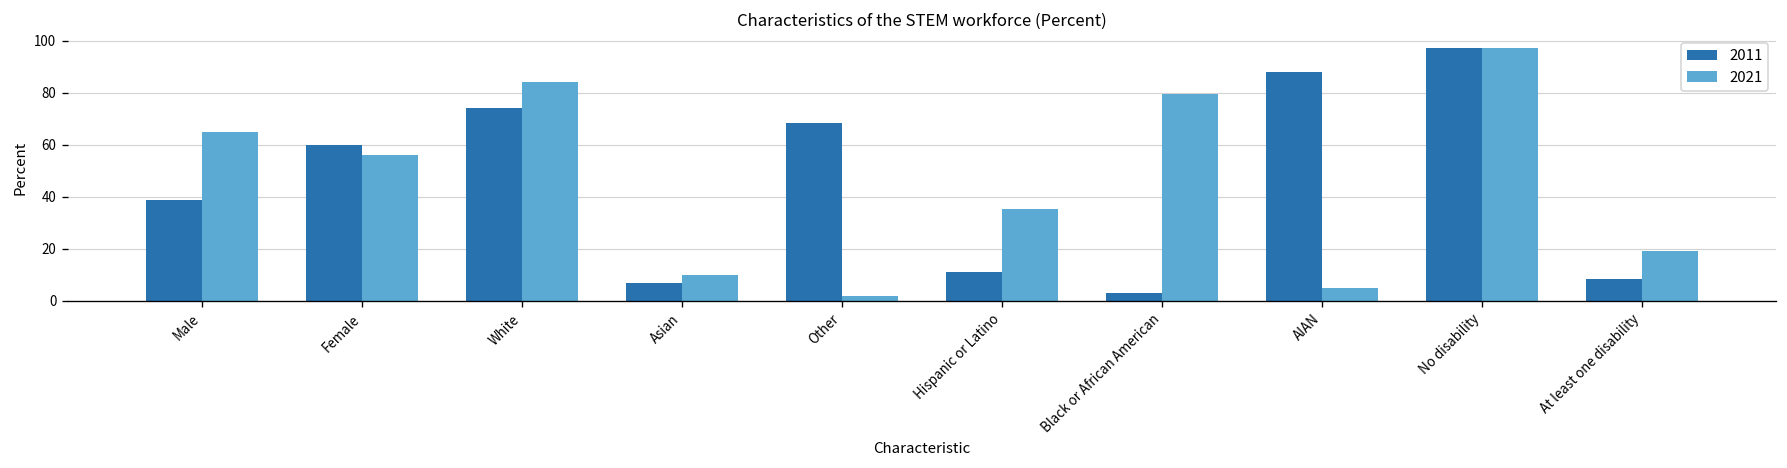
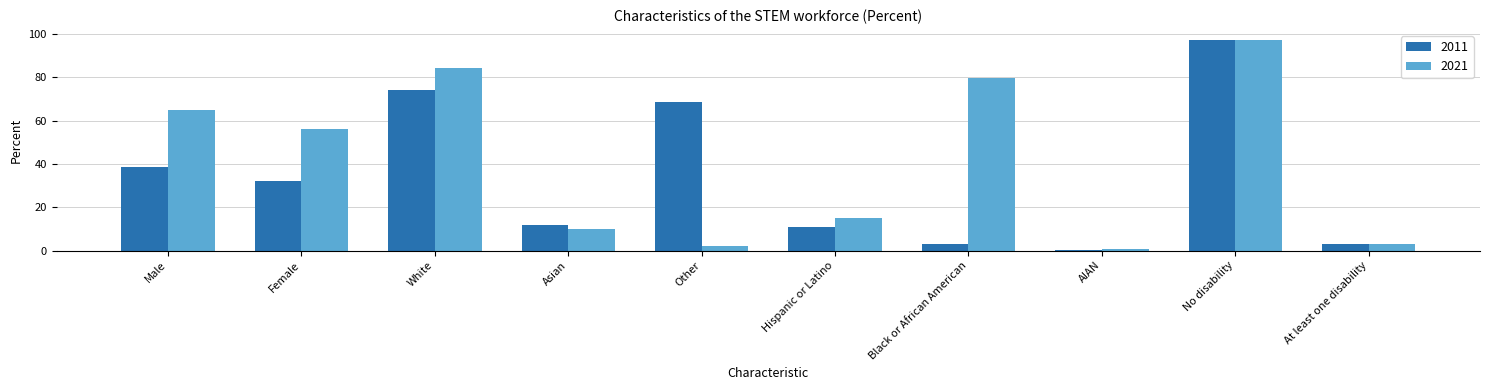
2011, Female: 60 -> 32
2011, Asian: 7 -> 12
2021, Hispanic or Latino: 35 -> 15
2011, AIAN: 88 -> 0
2021, AIAN: 5 -> 1
2011, At least one disability: 9 -> 3
2021, At least one disability: 19 -> 3
